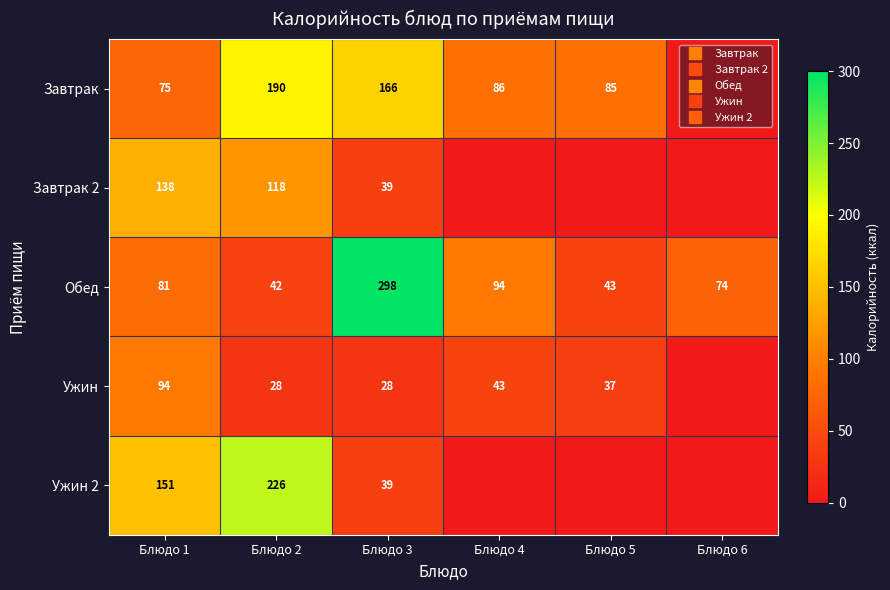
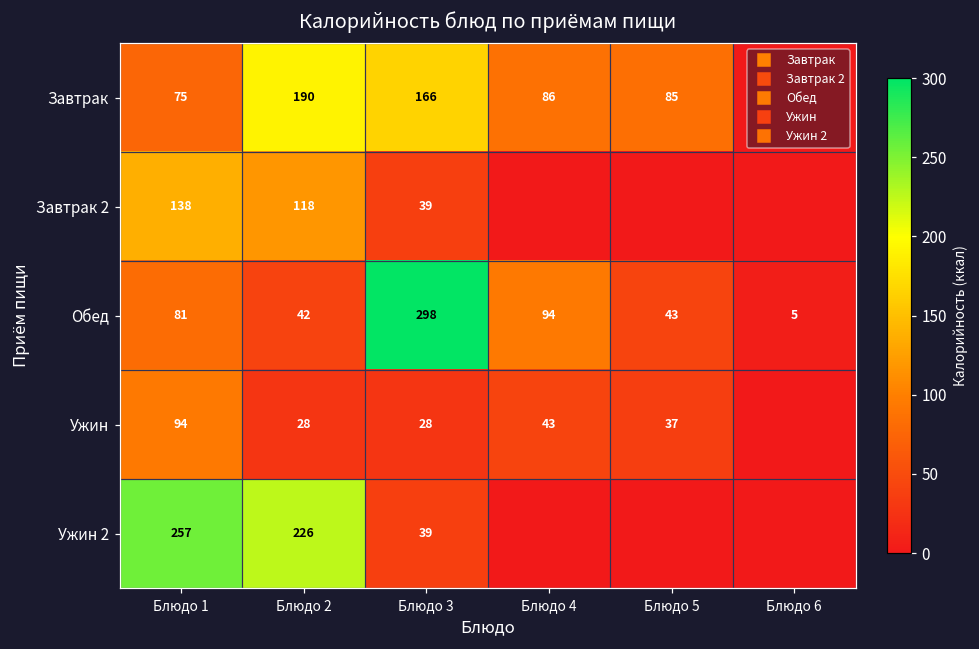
Обед, Блюдо 6: 74 -> 5
Ужин 2, Блюдо 1: 151 -> 257
